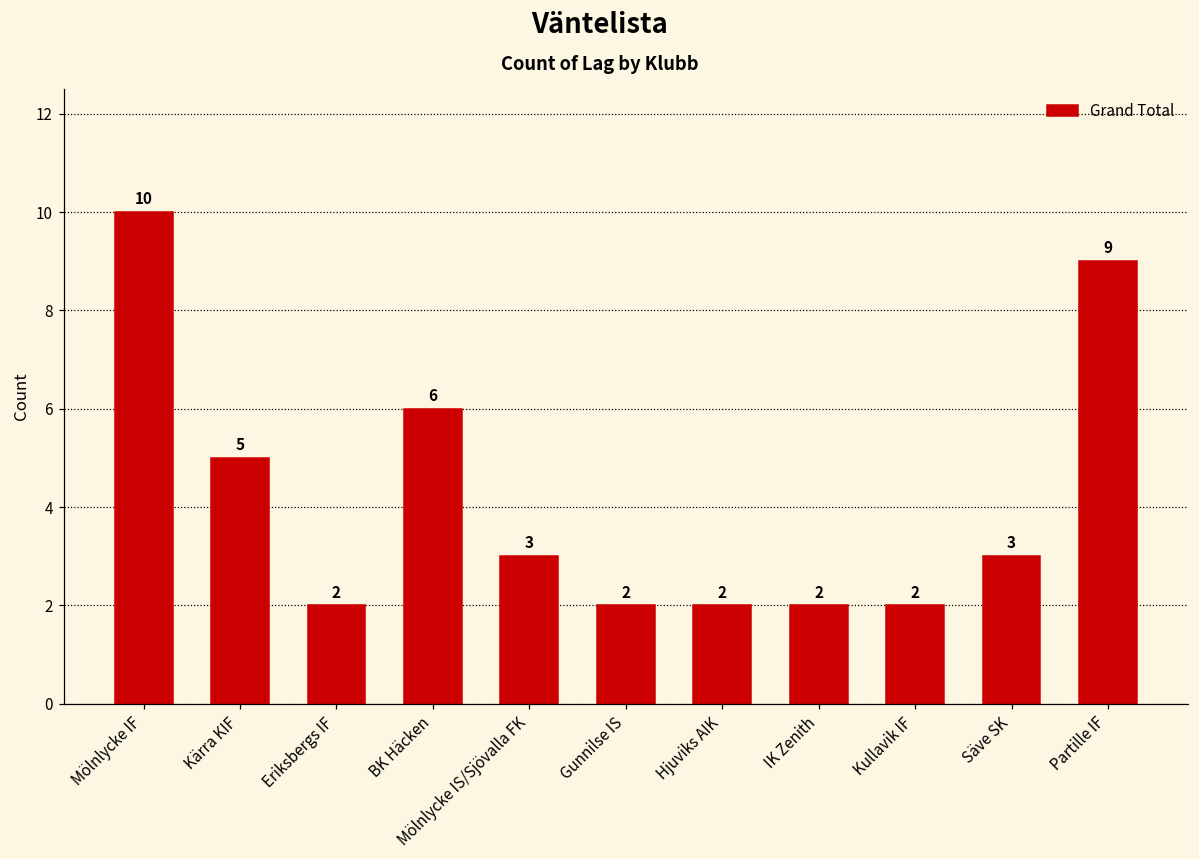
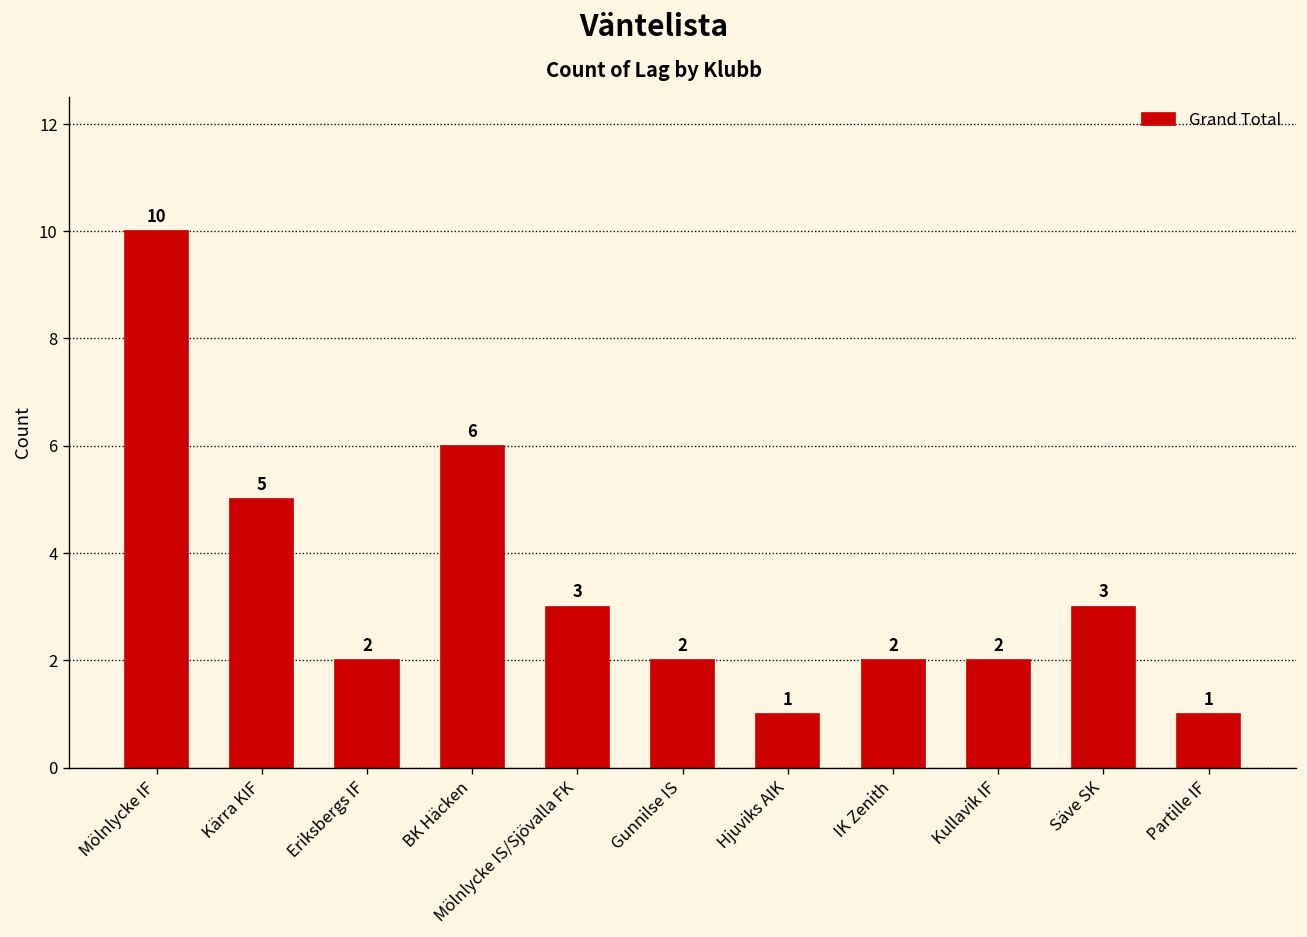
Hjuviks AIK: 2 -> 1
Partille IF: 9 -> 1
